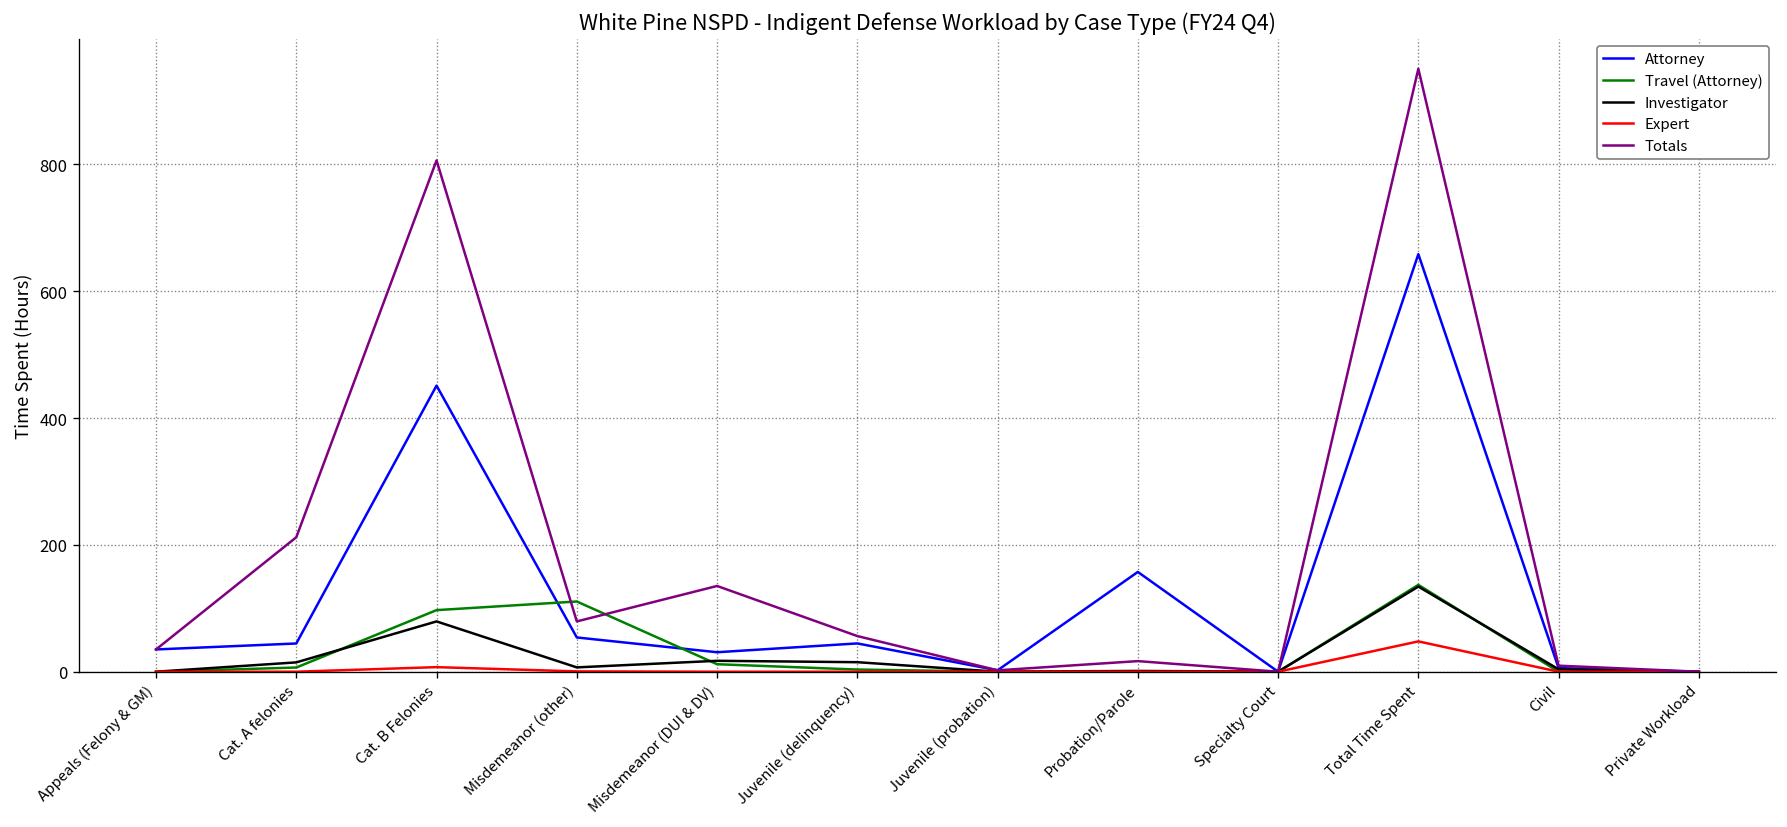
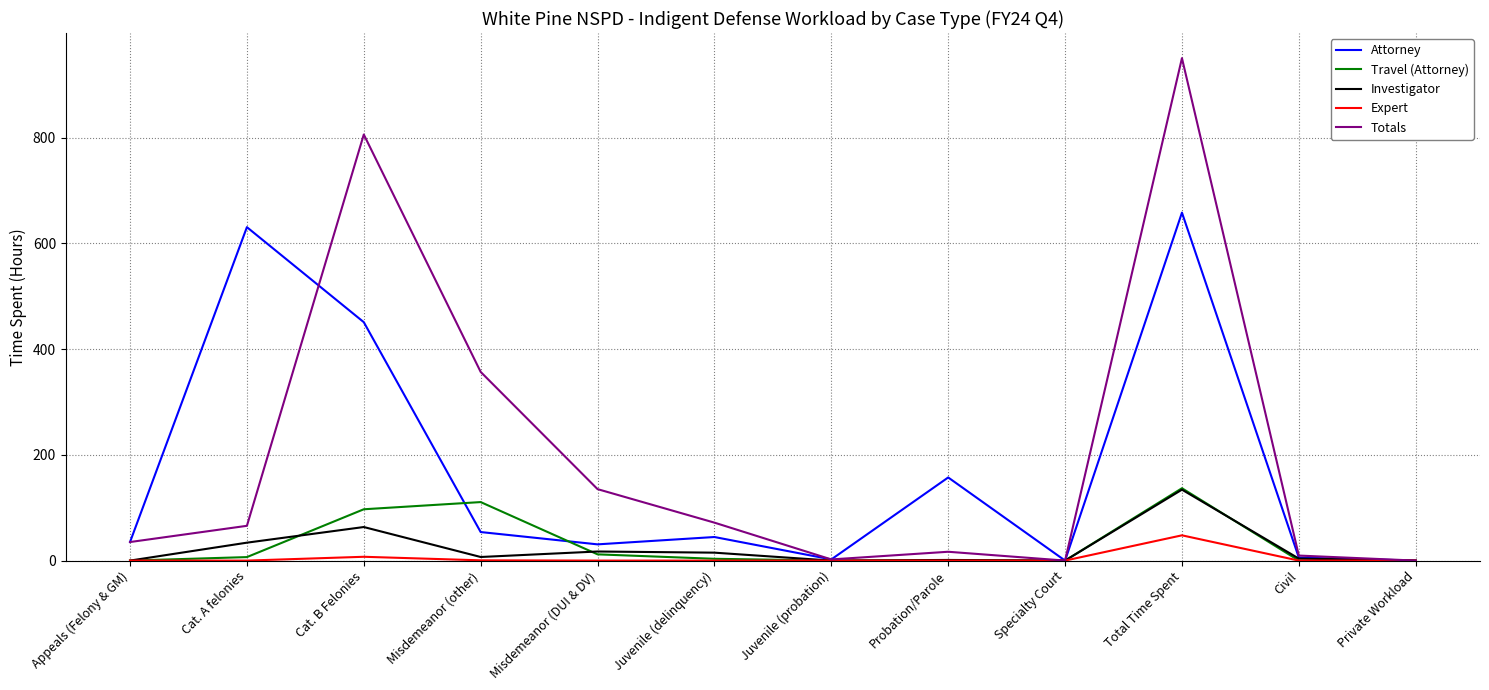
Attorney, Cat. A felonies: 40 -> 630
Investigator, Cat. A felonies: 10 -> 30
Totals, Cat. A felonies: 210 -> 70
Investigator, Cat. B Felonies: 80 -> 60
Totals, Misdemeanor (other): 80 -> 360
Totals, Juvenile (delinquency): 60 -> 70
